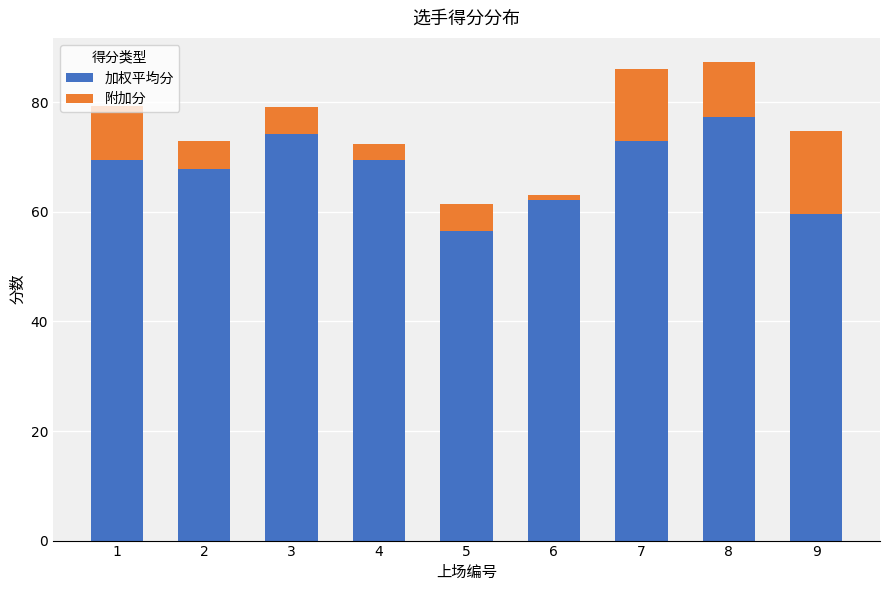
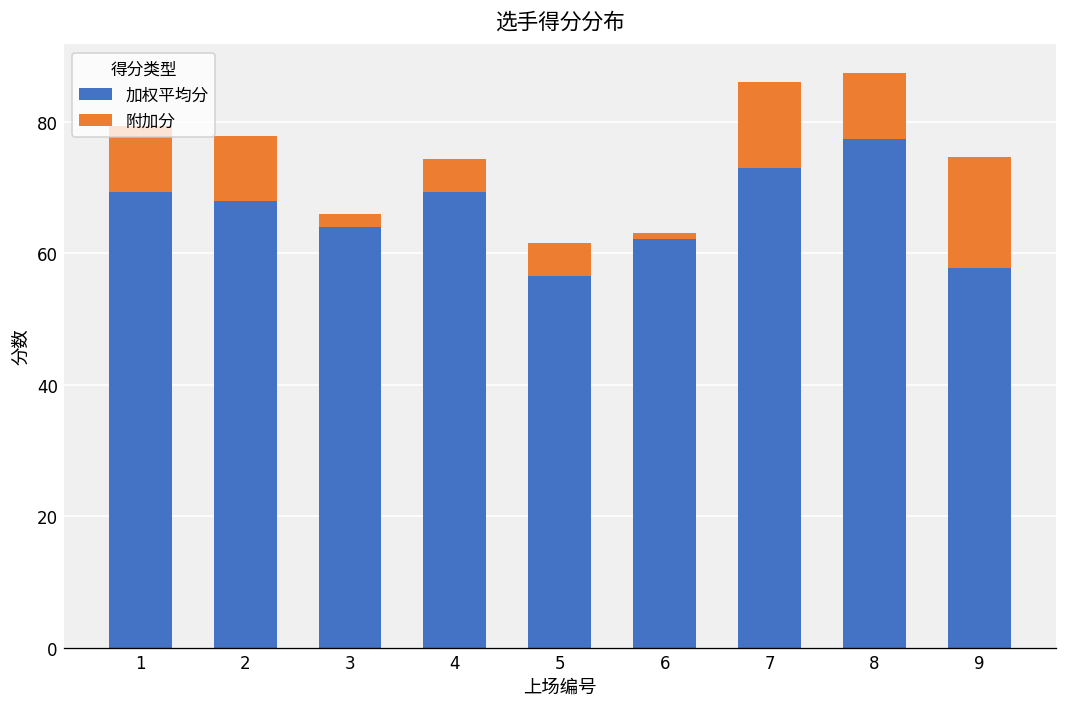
附加分, 2: 5 -> 10
加权平均分, 3: 74 -> 64
附加分, 3: 5 -> 2
附加分, 4: 3 -> 5
附加分, 9: -15 -> -17
